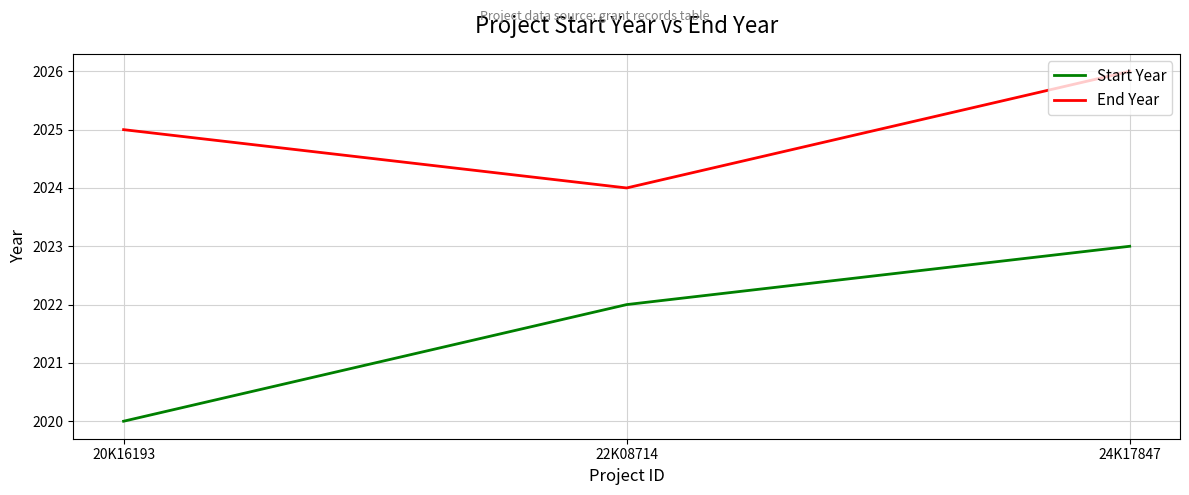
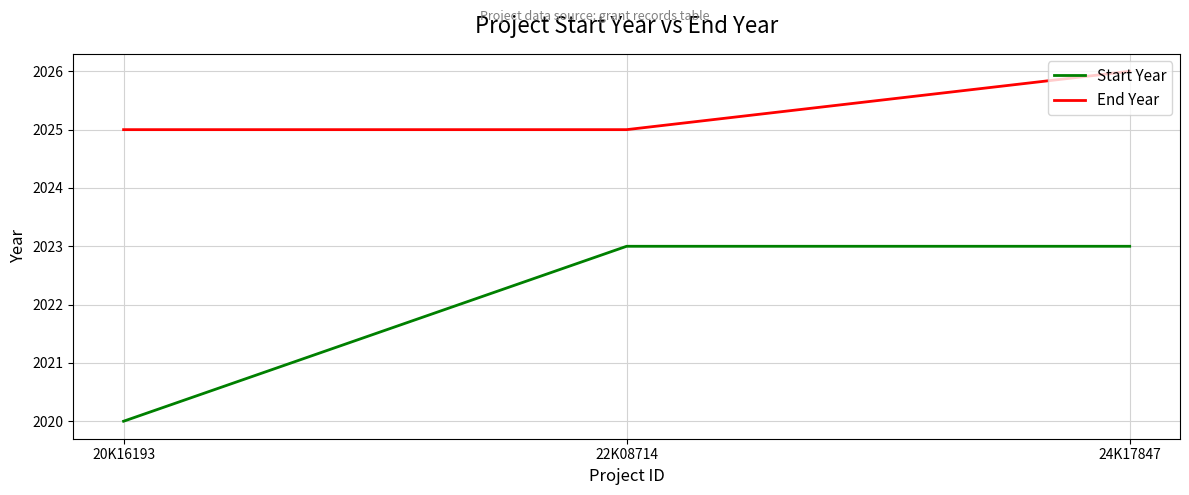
Start Year, 22K08714: 2022 -> 2023
End Year, 22K08714: 2024 -> 2025
